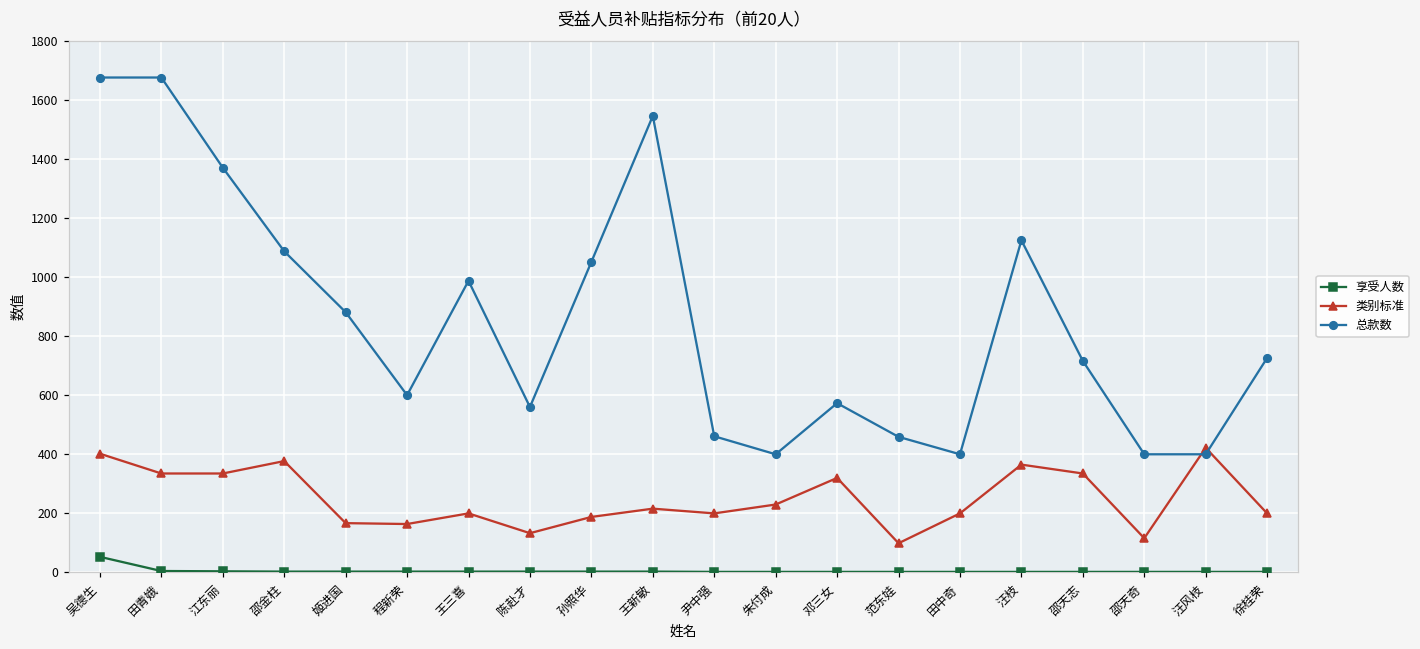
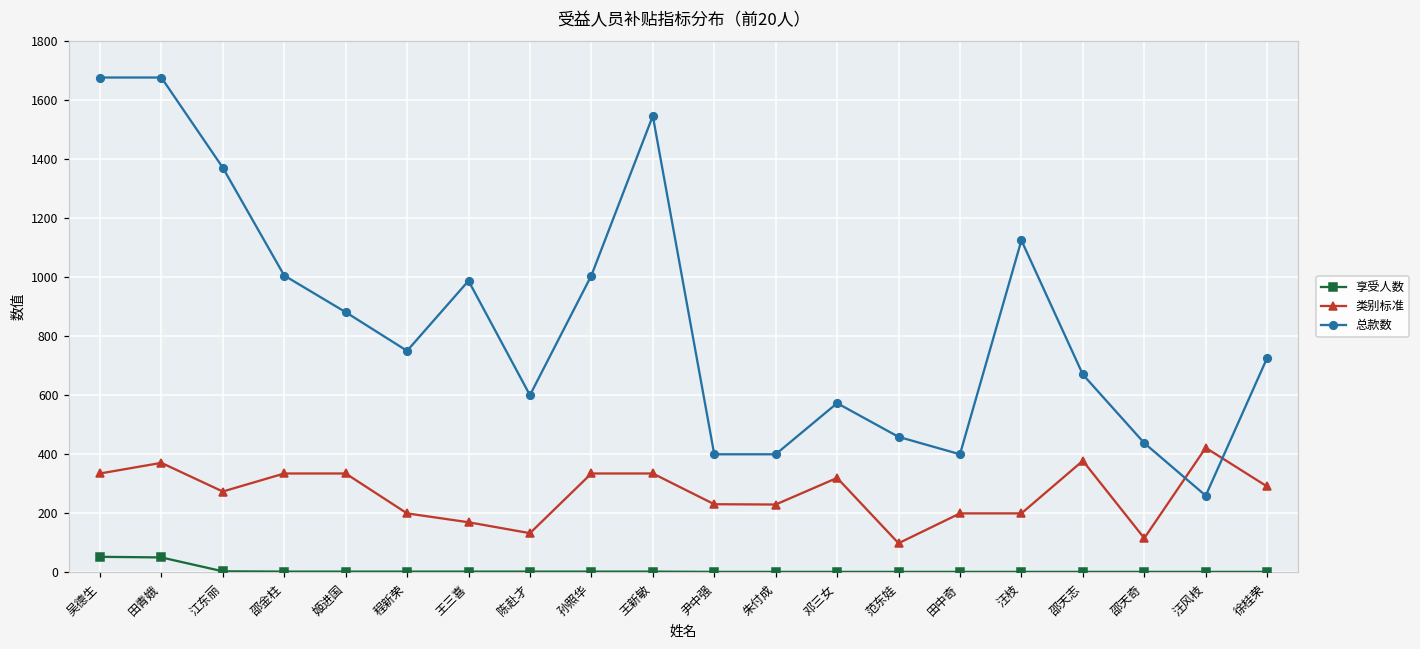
类别标准, 吴德生: 400 -> 340
享受人数, 田青娥: 10 -> 50
类别标准, 田青娥: 340 -> 370
类别标准, 江东丽: 340 -> 270
类别标准, 邵金柱: 380 -> 340
总款数, 邵金柱: 1090 -> 1010
类别标准, 姬进国: 170 -> 340
类别标准, 程新荣: 160 -> 200
总款数, 程新荣: 600 -> 750
类别标准, 王三喜: 200 -> 170
总款数, 陈赴才: 560 -> 600
类别标准, 孙照华: 190 -> 340
总款数, 孙照华: 1050 -> 1010
类别标准, 王新敏: 220 -> 340
类别标准, 尹中强: 200 -> 230
总款数, 尹中强: 460 -> 400
类别标准, 汪枝: 370 -> 200
类别标准, 邵天志: 340 -> 380
总款数, 邵天志: 720 -> 670
总款数, 邵天奇: 400 -> 440
总款数, 汪风枝: 400 -> 260
类别标准, 徐桂荣: 200 -> 290
